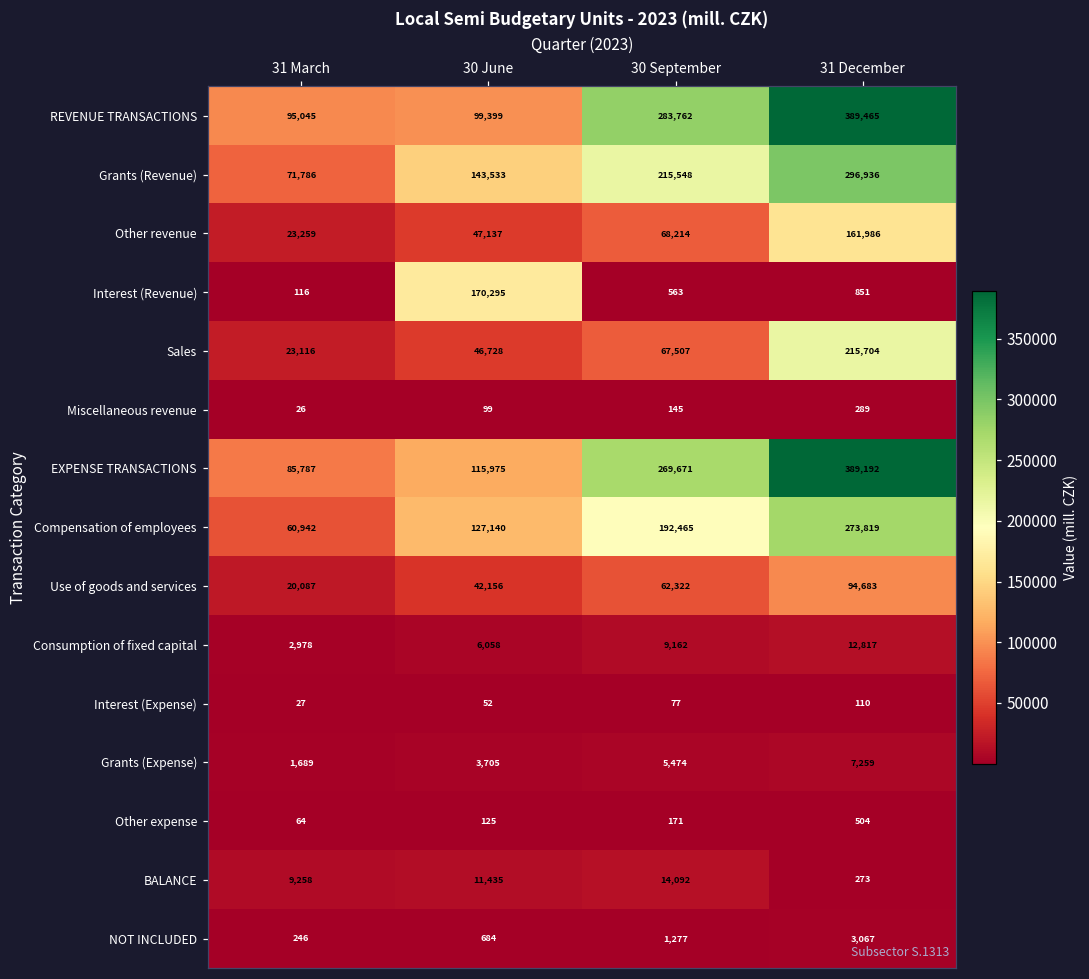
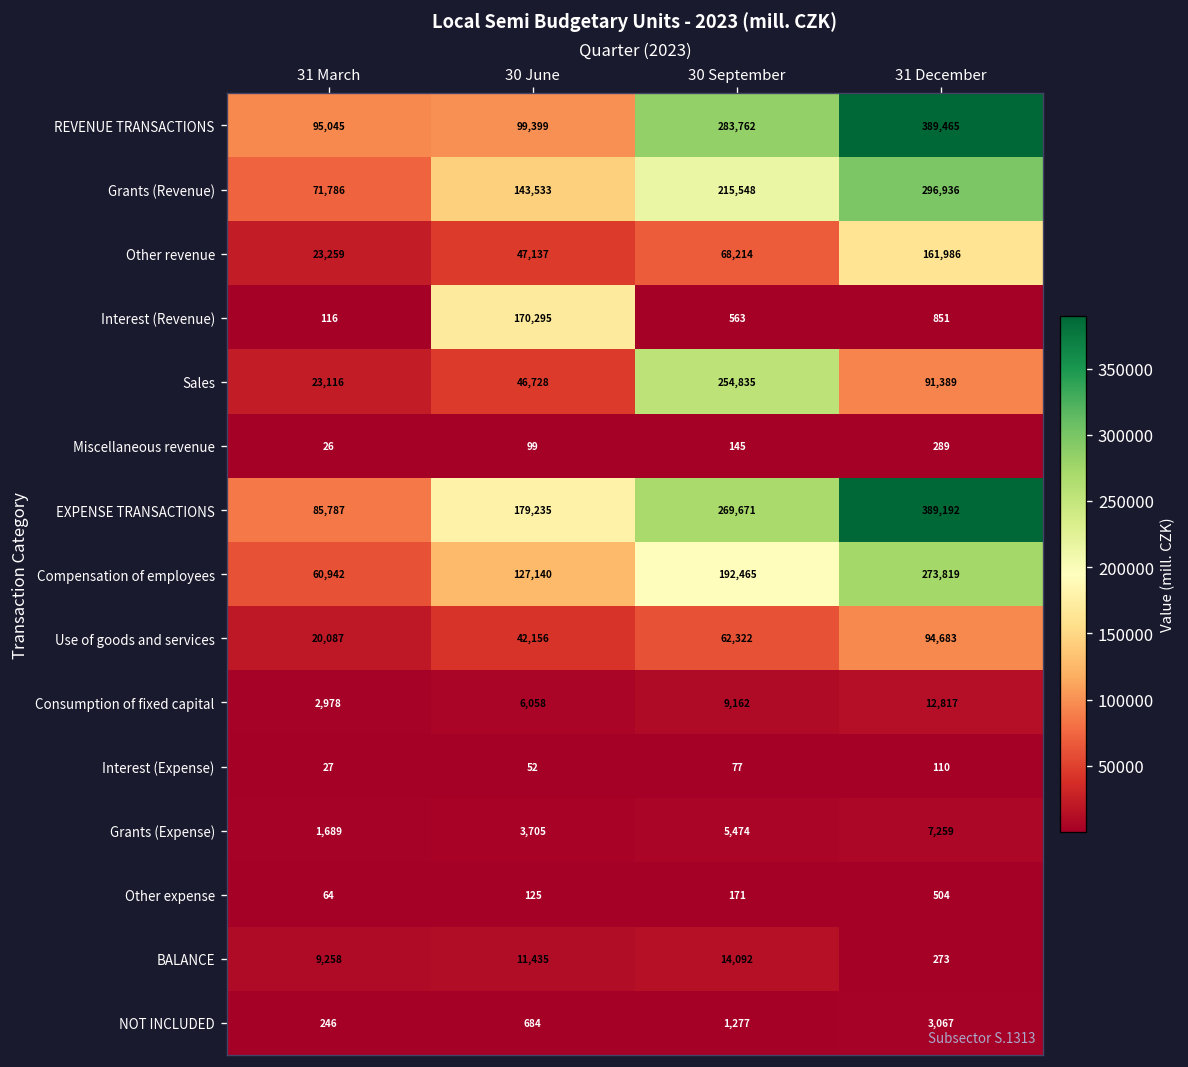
Sales, 30 September: 67,507 -> 254,835
Sales, 31 December: 215,704 -> 91,389
EXPENSE TRANSACTIONS, 30 June: 115,975 -> 179,235
